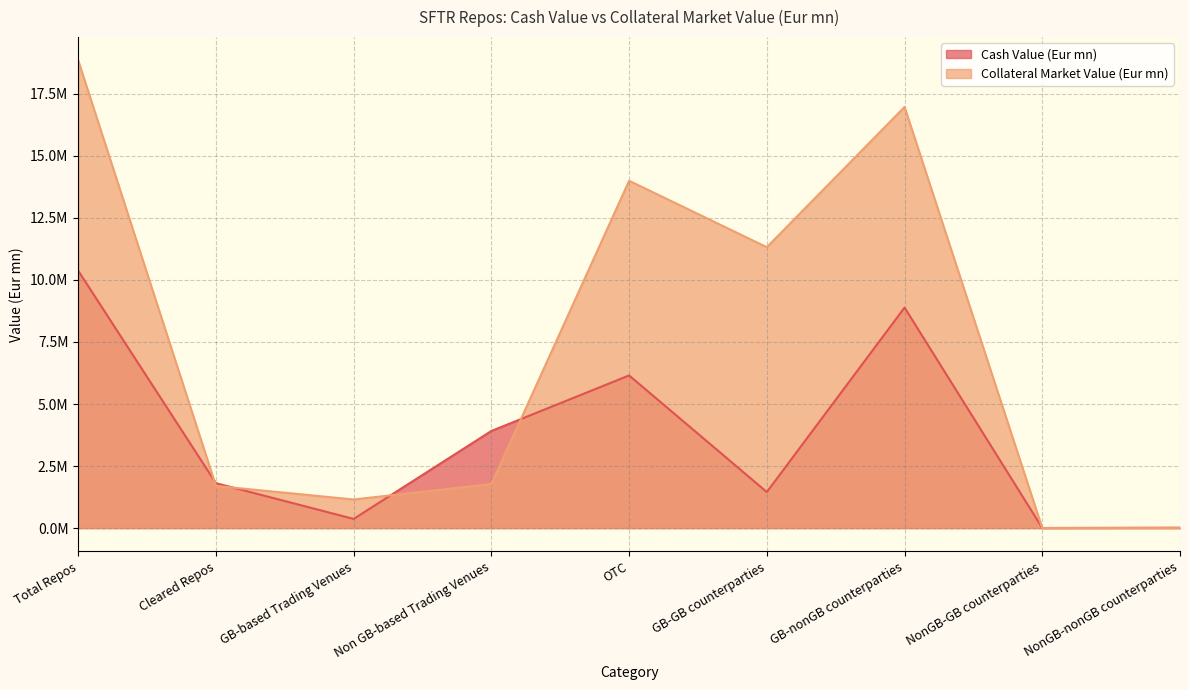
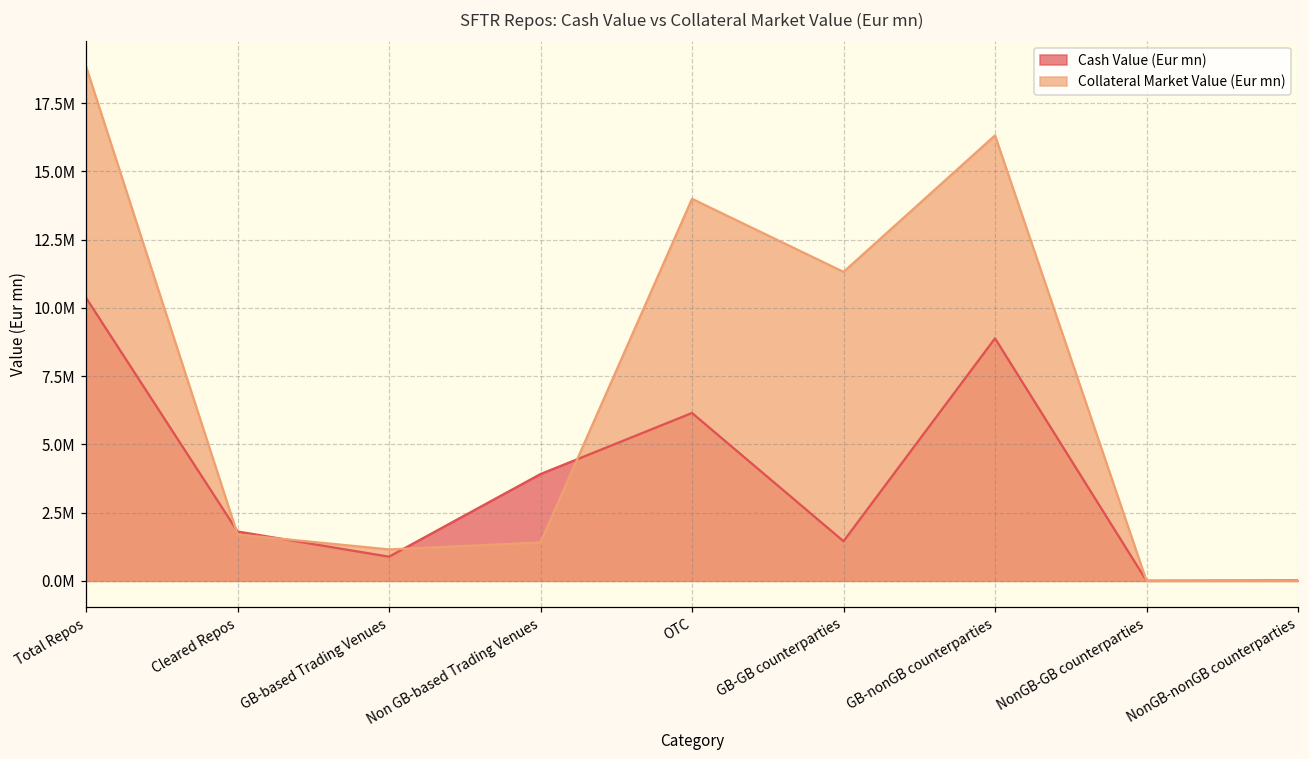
Cash Value (Eur mn), GB-based Trading Venues: 400000 -> 900000
Collateral Market Value (Eur mn), Non GB-based Trading Venues: 1800000 -> 1400000
Collateral Market Value (Eur mn), GB-nonGB counterparties: 17000000 -> 16300000
